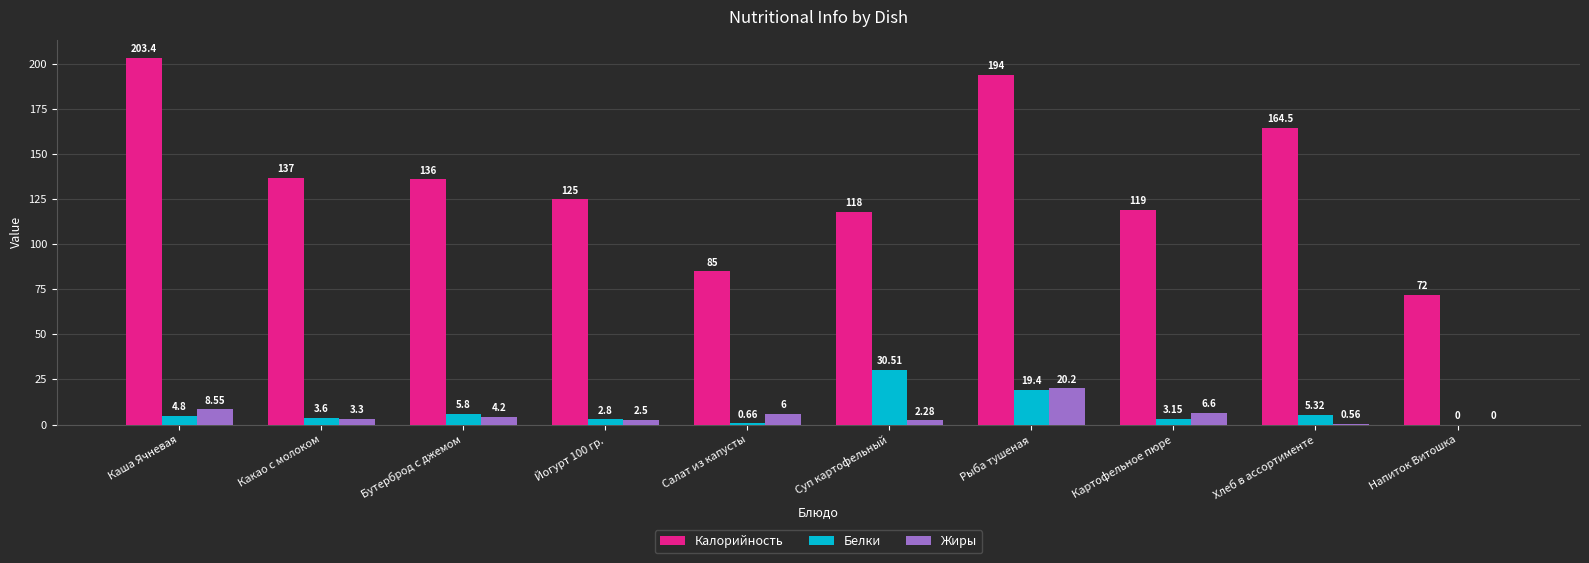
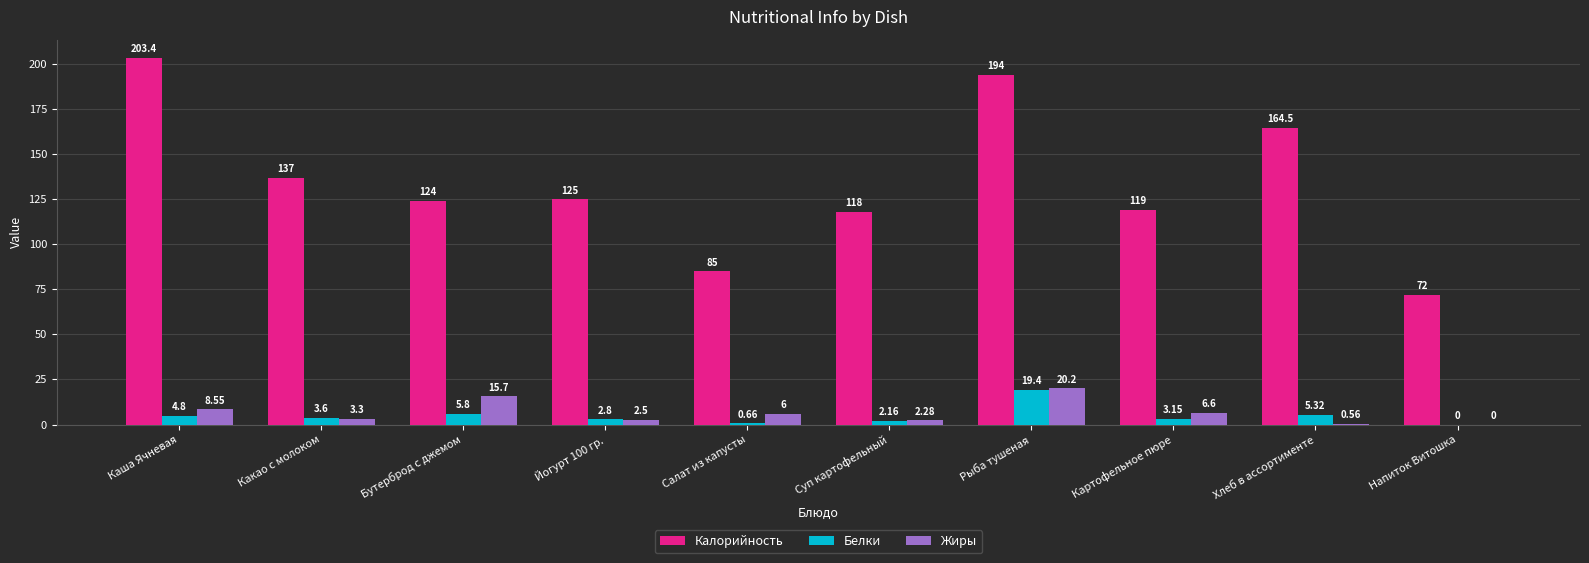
Калорийность, Бутерброд с джемом: 136 -> 124
Жиры, Бутерброд с джемом: 4.2 -> 15.7
Белки, Суп картофельный: 30.51 -> 2.16
